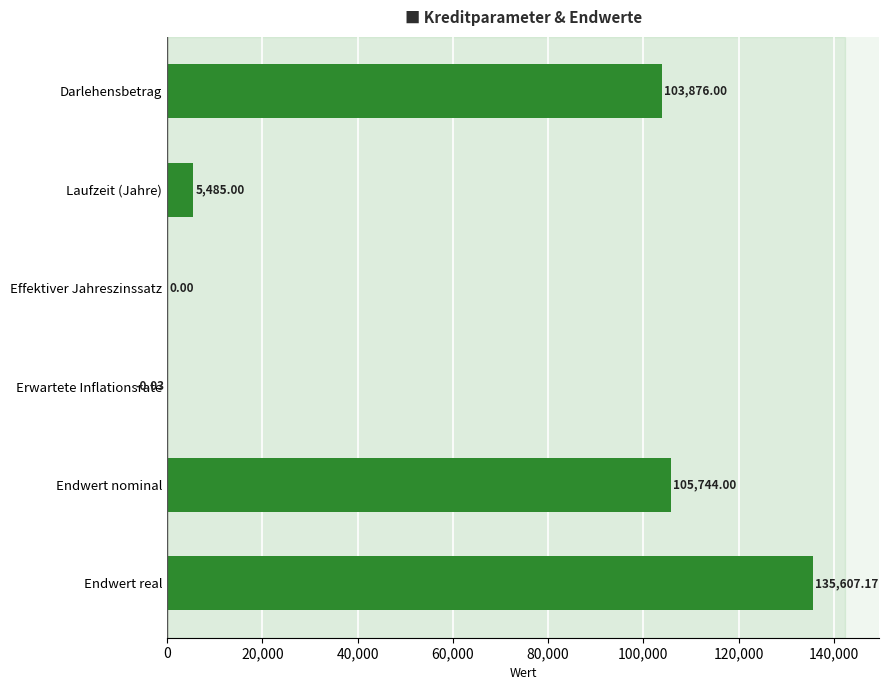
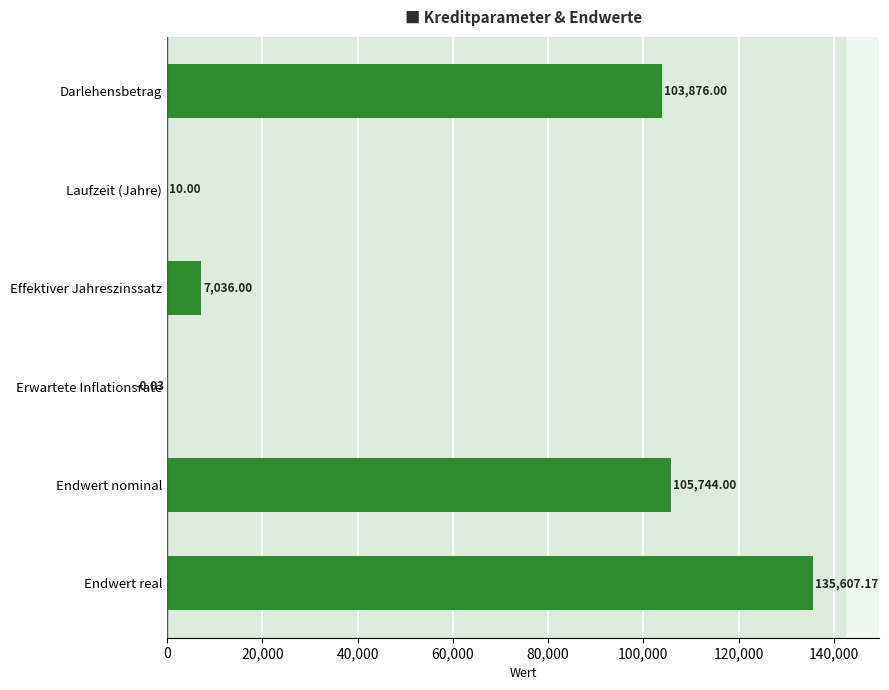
Laufzeit (Jahre): 5,485.00 -> 10.00
Effektiver Jahreszinssatz: 0.00 -> 7,036.00
